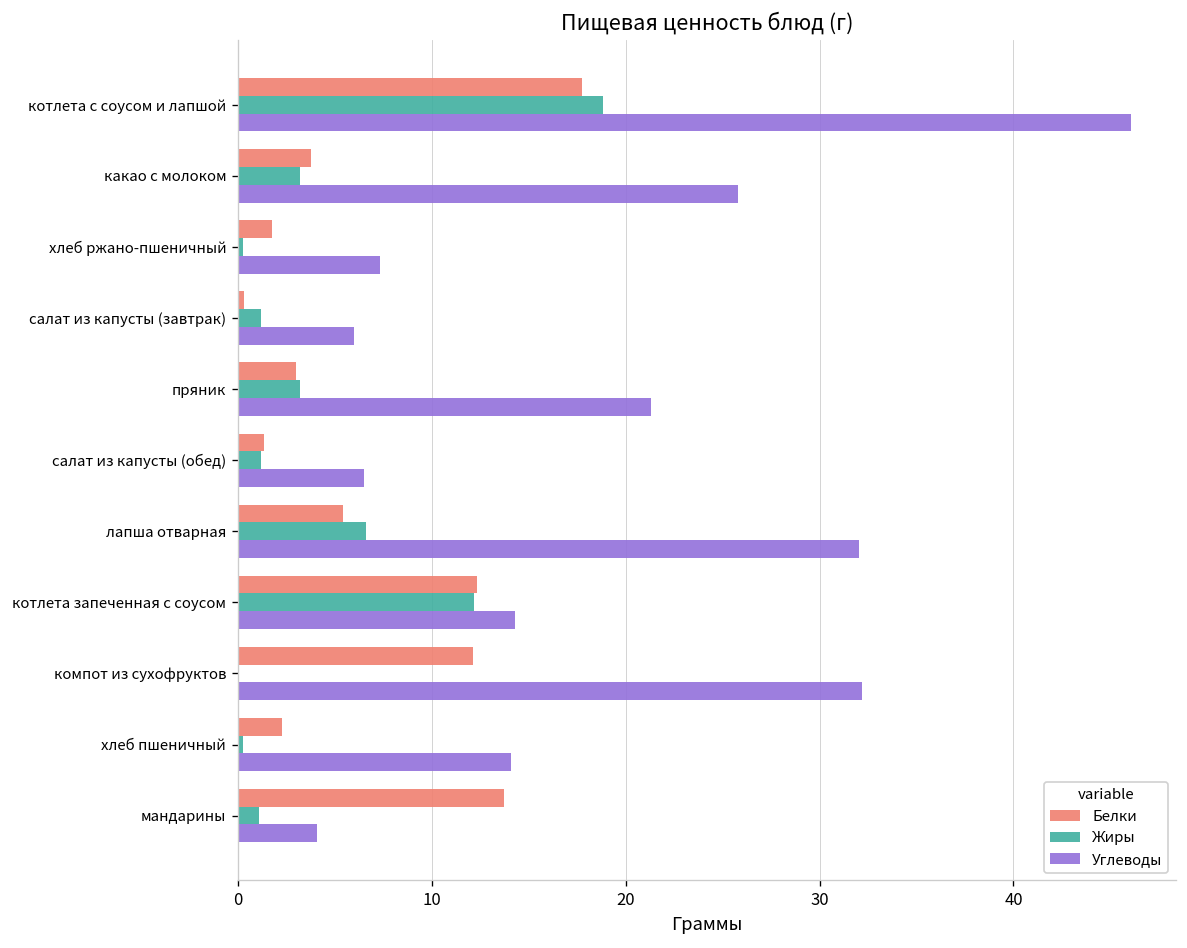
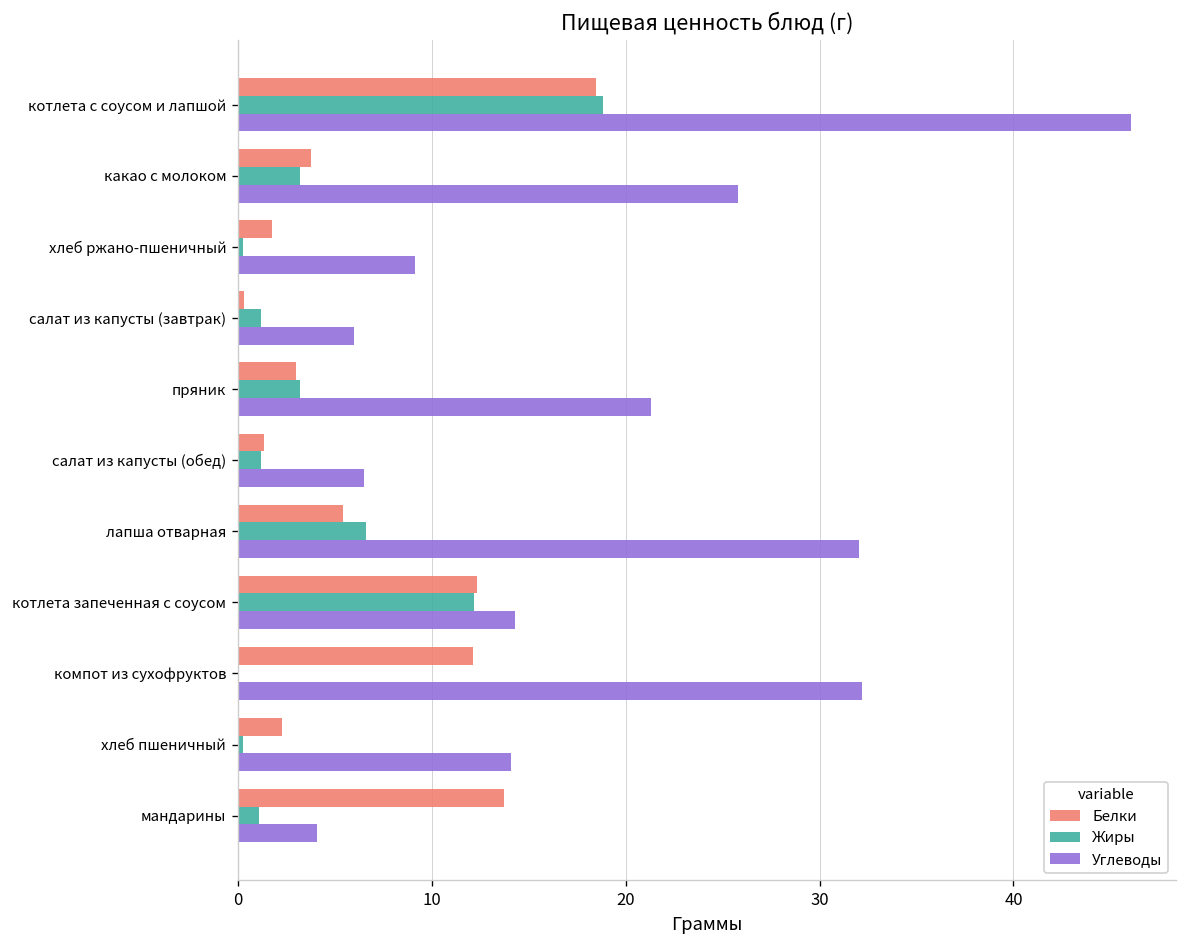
Белки, котлета с соусом и лапшой: 17.7 -> 18.5
Углеводы, хлеб ржано-пшеничный: 7.3 -> 9.2
